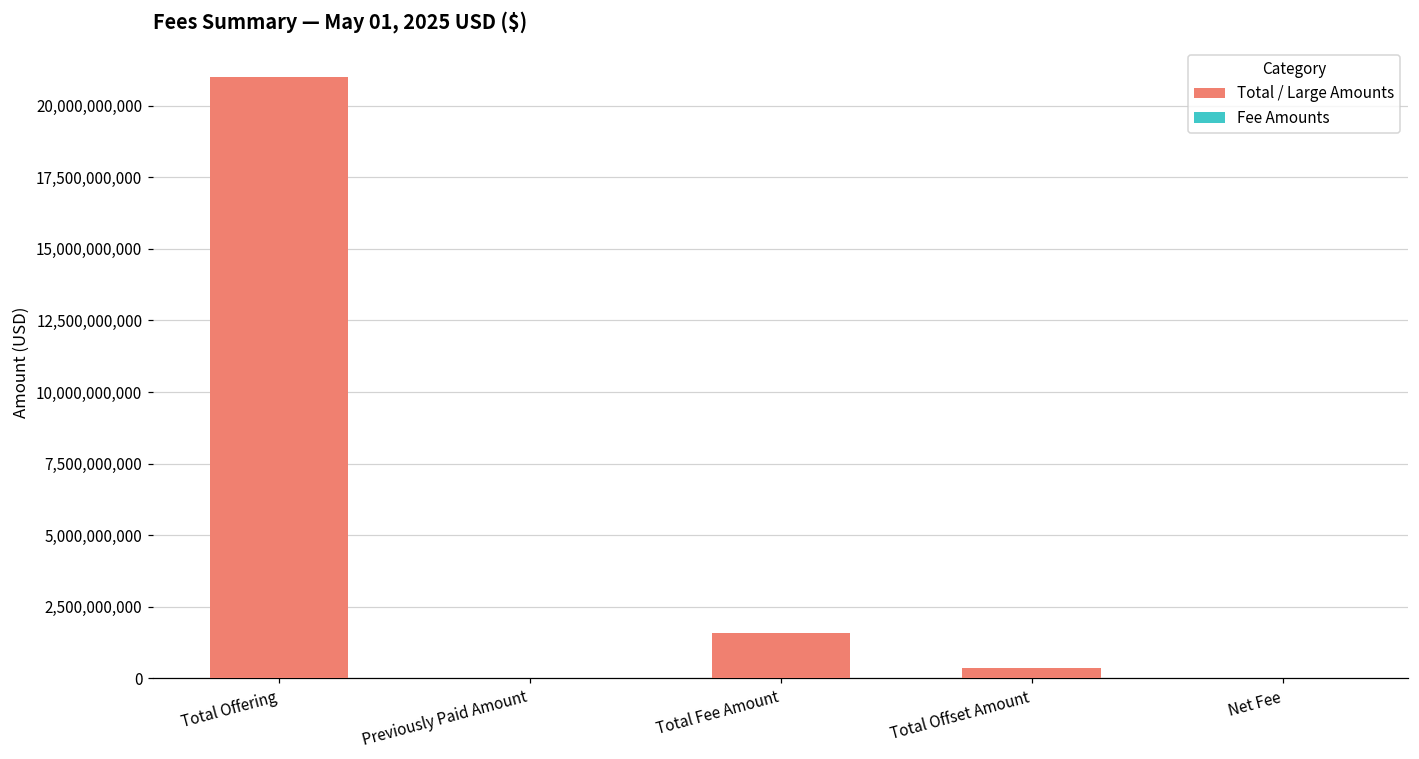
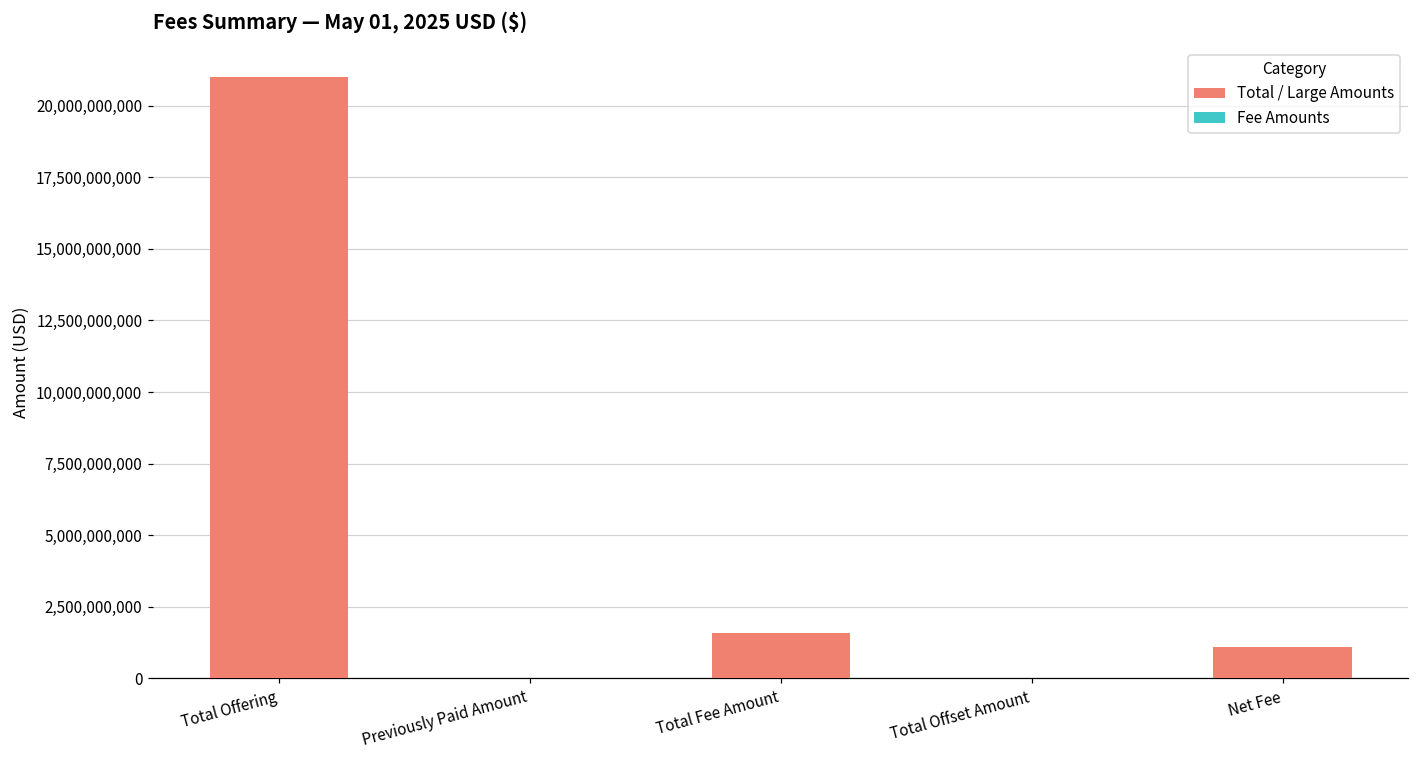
Total Offset Amount: 400,000,000 -> 0
Net Fee: 0 -> 1,100,000,000
